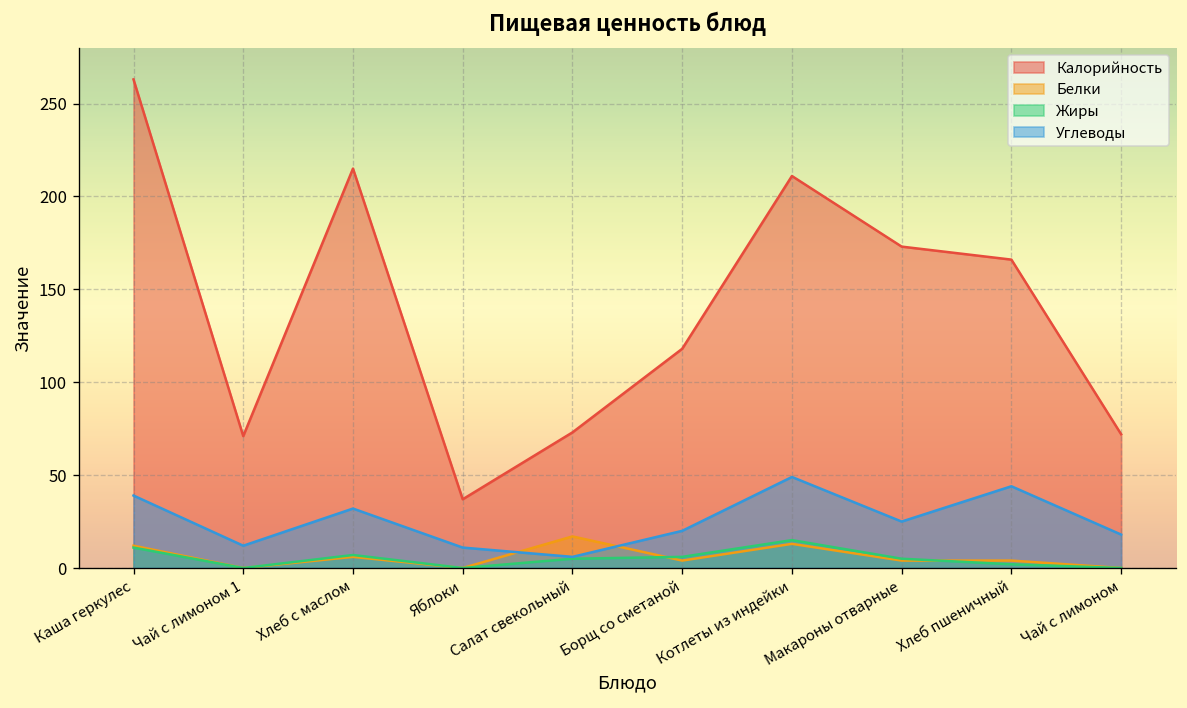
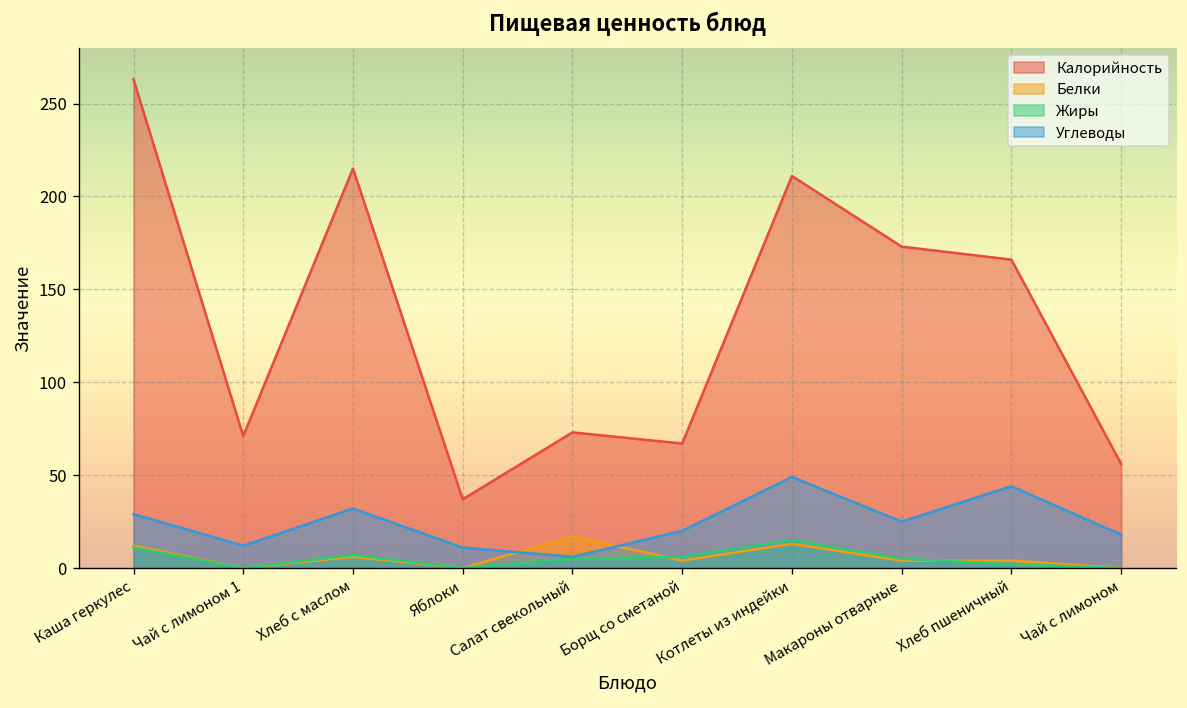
Углеводы, Каша геркулес: 39 -> 29
Калорийность, Борщ со сметаной: 118 -> 67
Калорийность, Чай с лимоном: 72 -> 56
